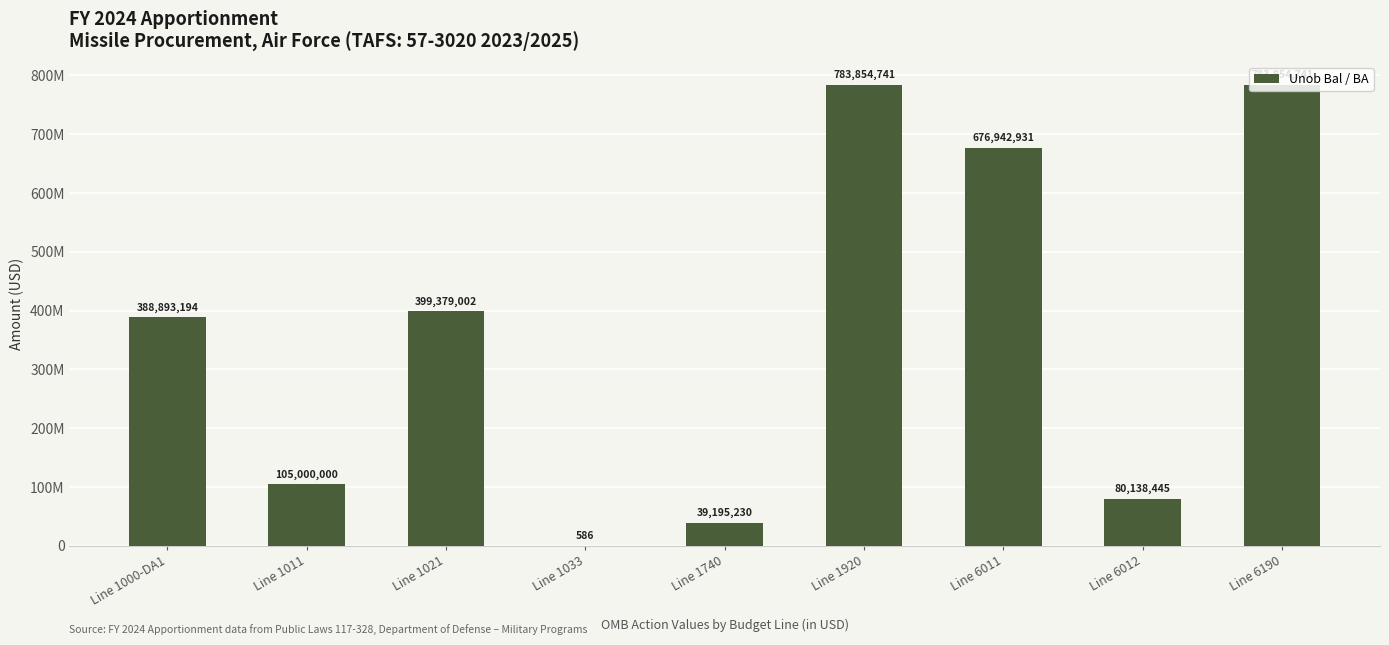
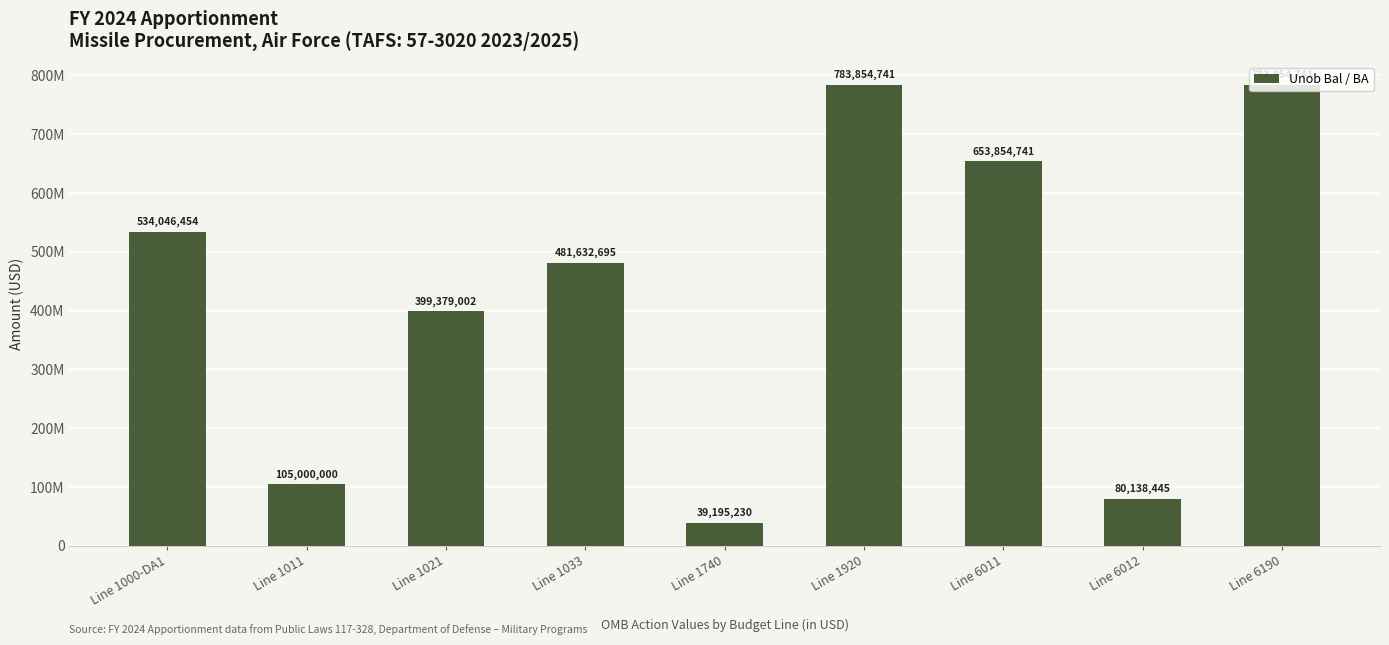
Line 1000-DA1: 388,893,194 -> 534,046,454
Line 1033: 586 -> 481,632,695
Line 6011: 676,942,931 -> 653,854,741
